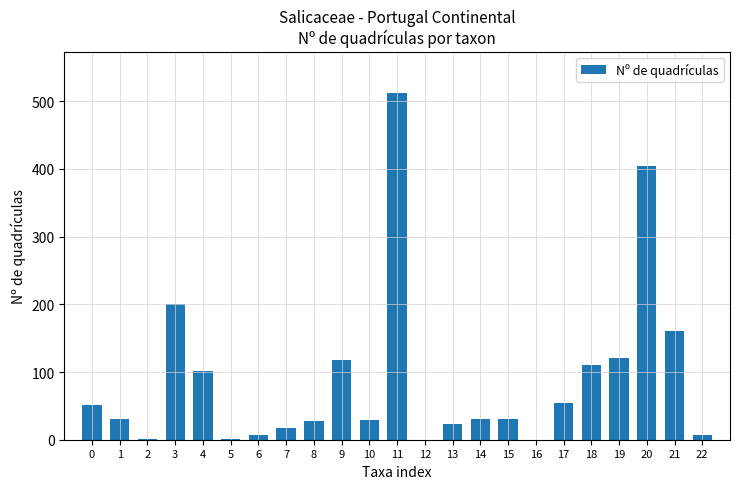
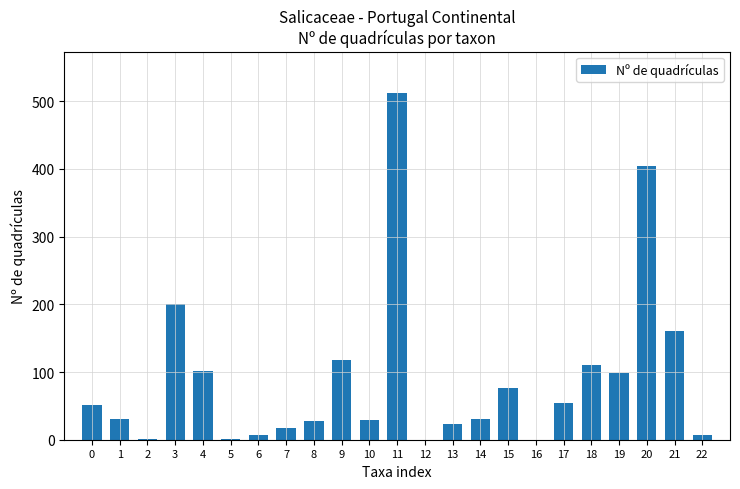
15: 30 -> 80
19: 120 -> 100
